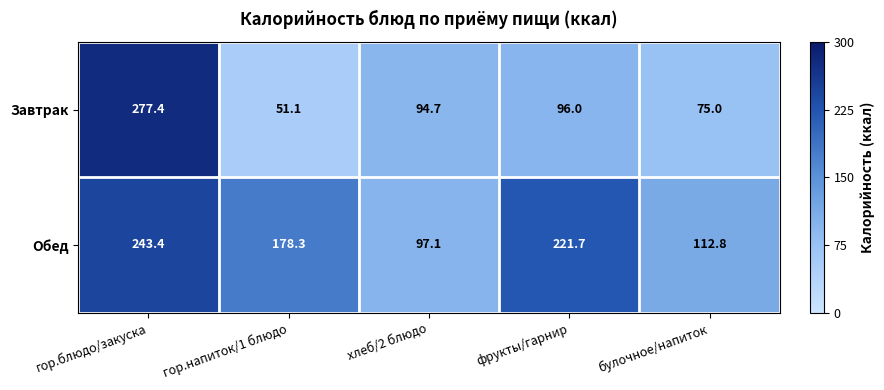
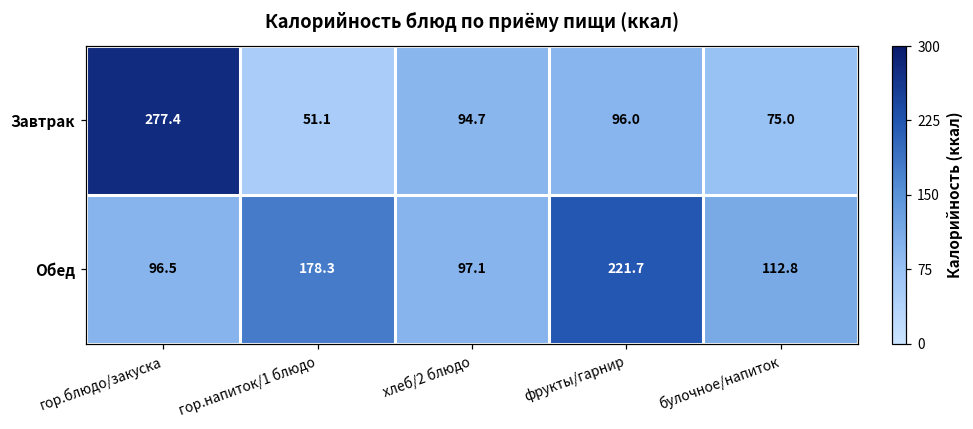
Обед, гор.блюдо/закуска: 243.4 -> 96.5
